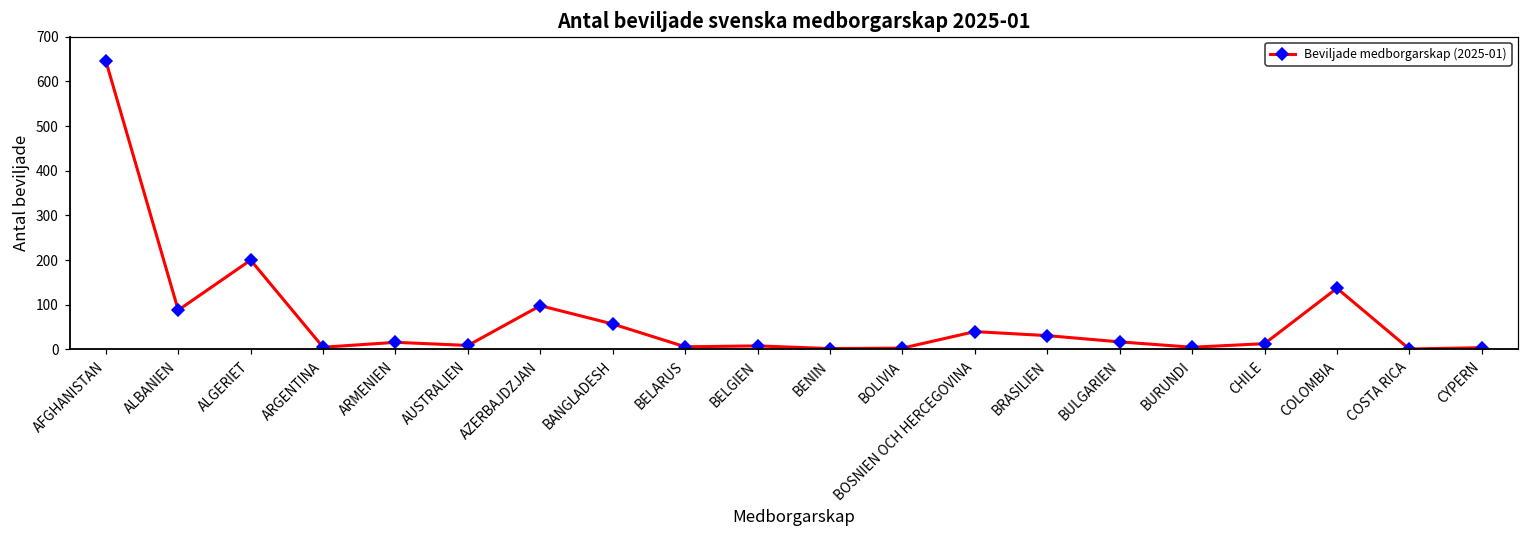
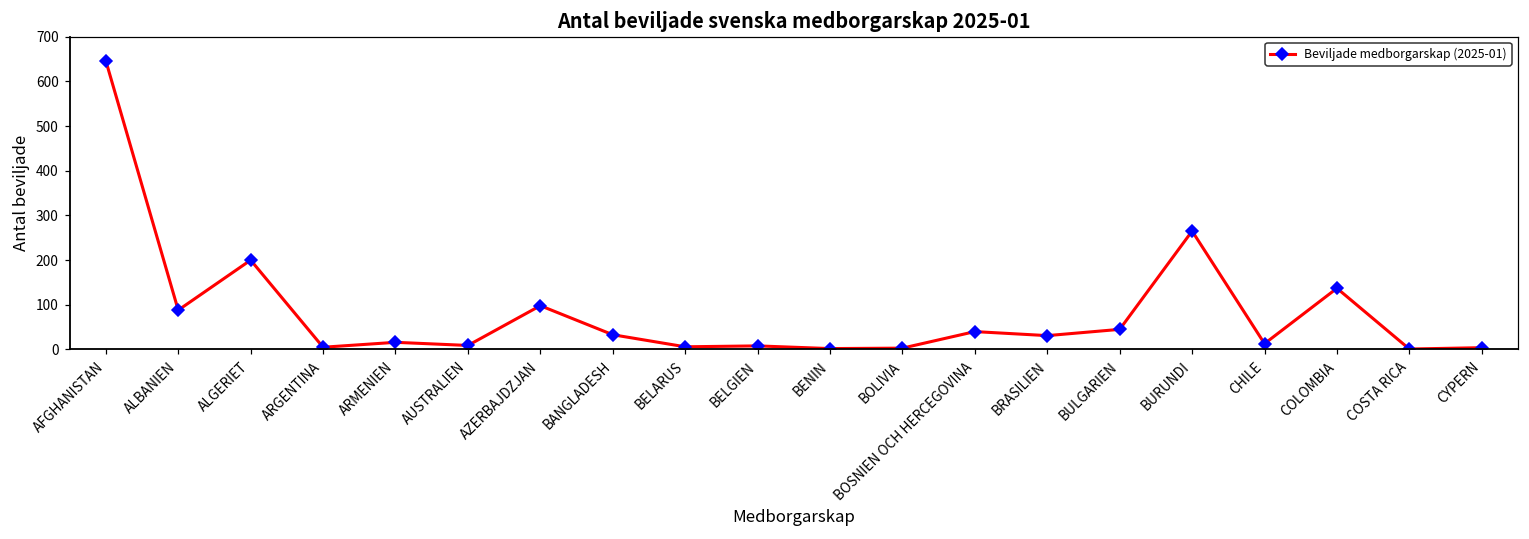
BANGLADESH: 60 -> 30
BULGARIEN: 20 -> 50
BURUNDI: 10 -> 270
